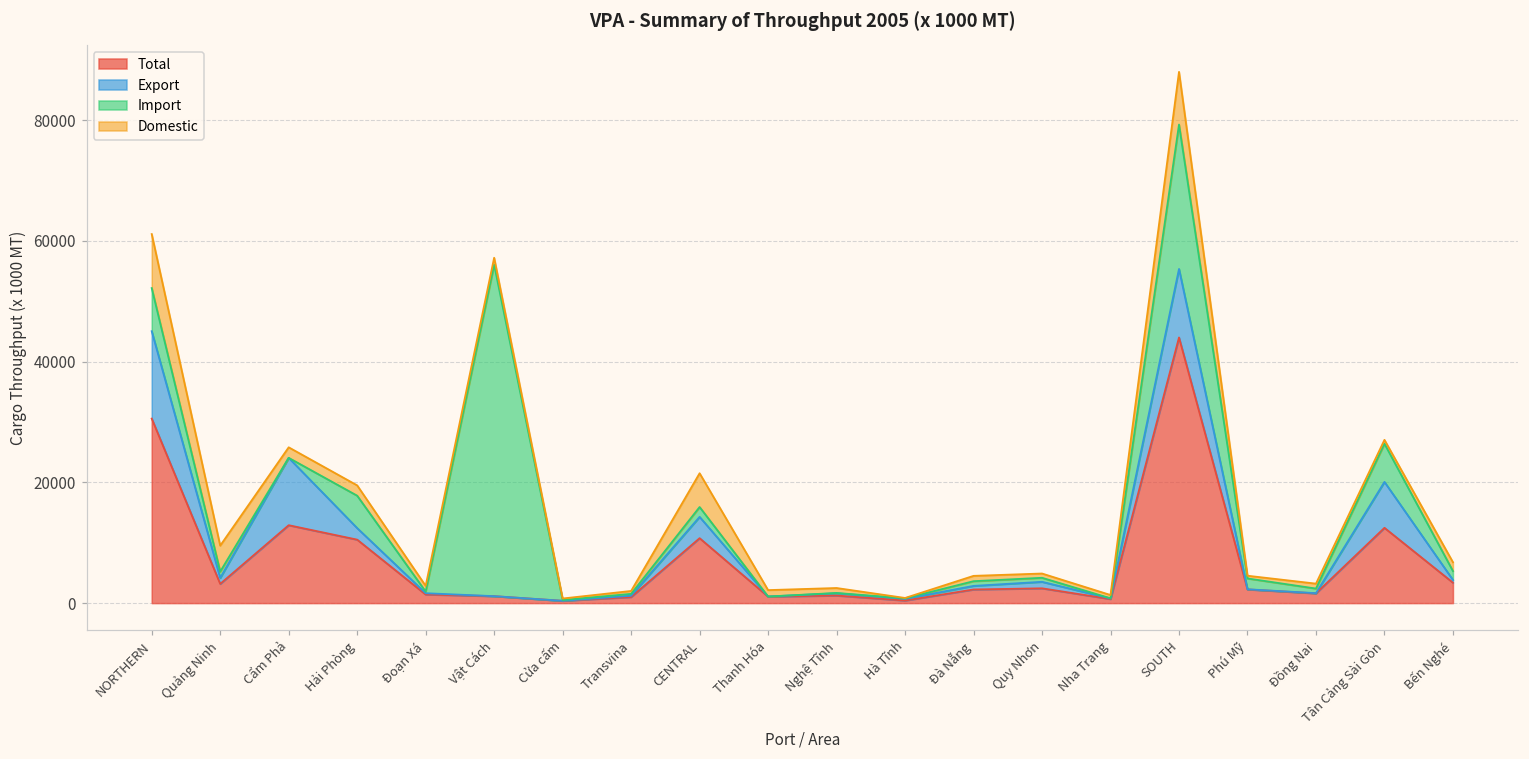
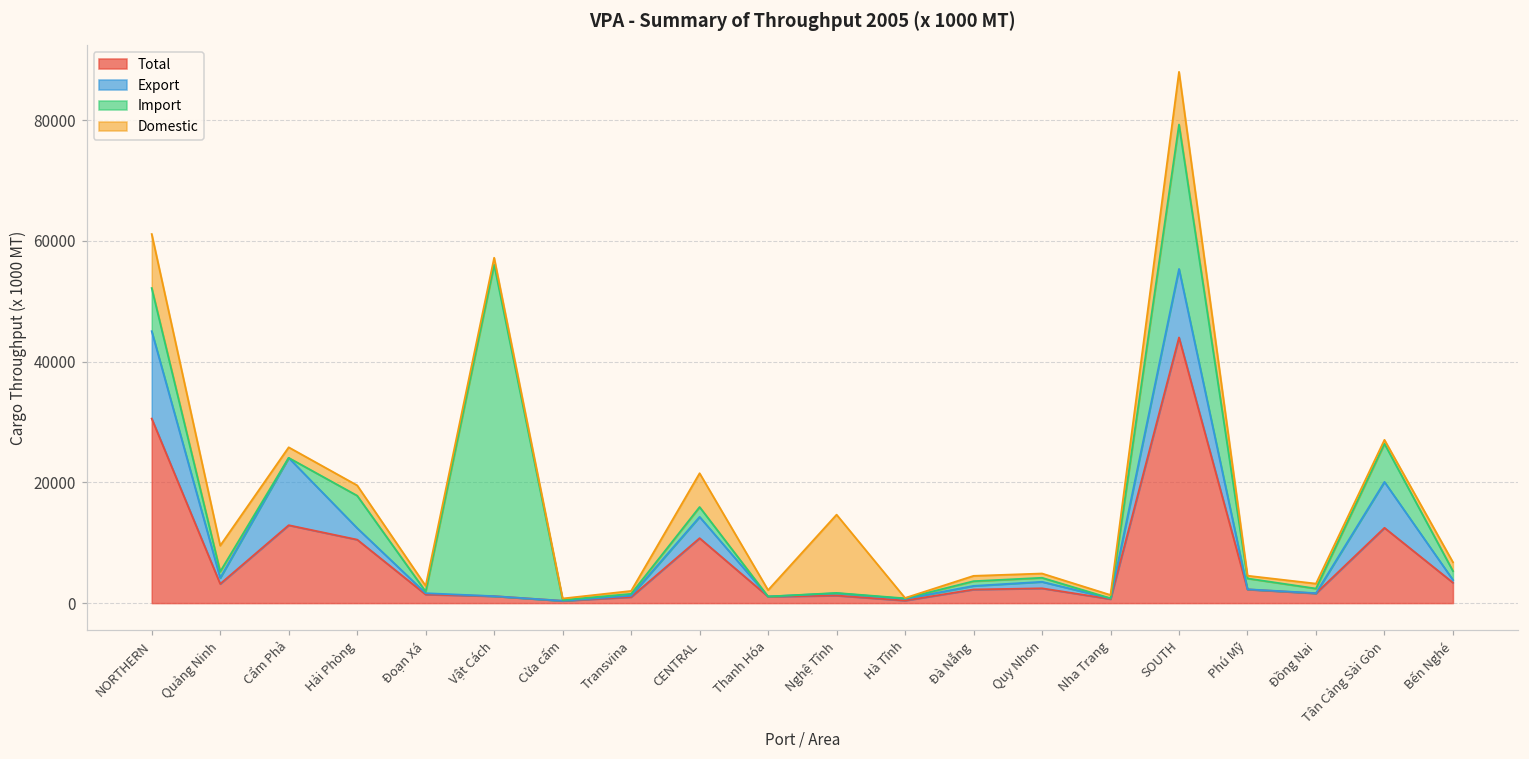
Domestic, Nghệ Tĩnh: 1000 -> 13000
